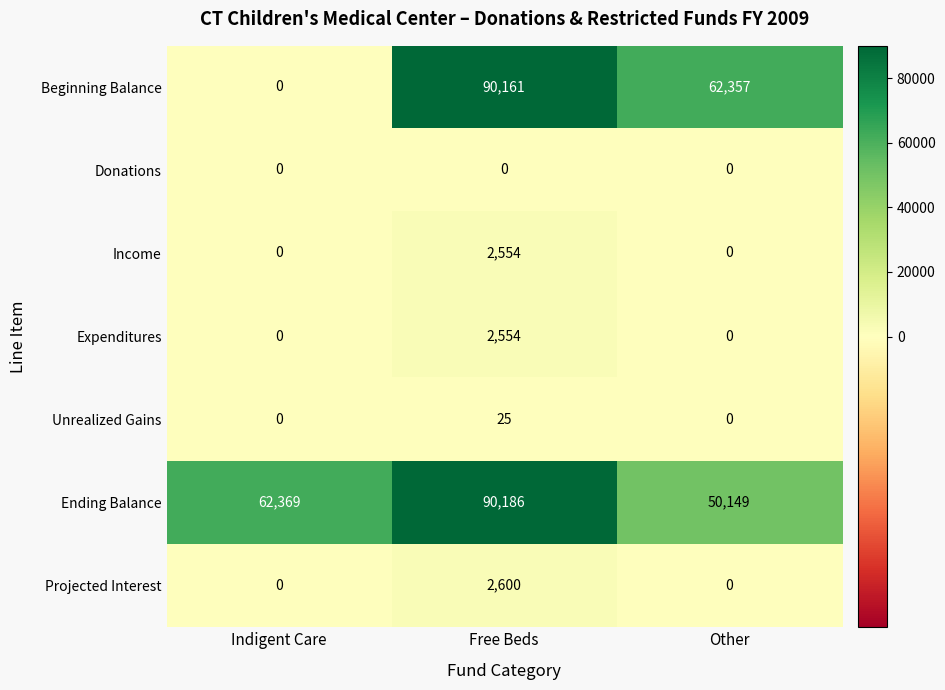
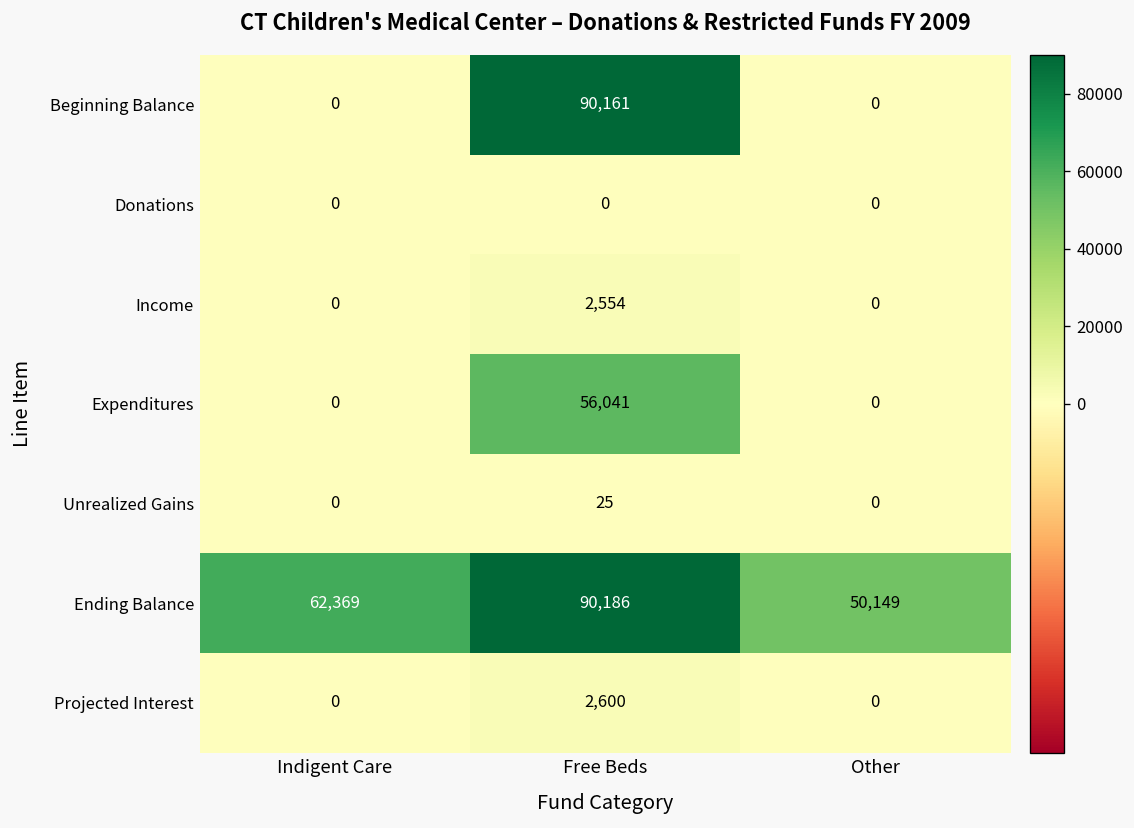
Beginning Balance, Other: 62,357 -> 0
Expenditures, Free Beds: 2,554 -> 56,041
